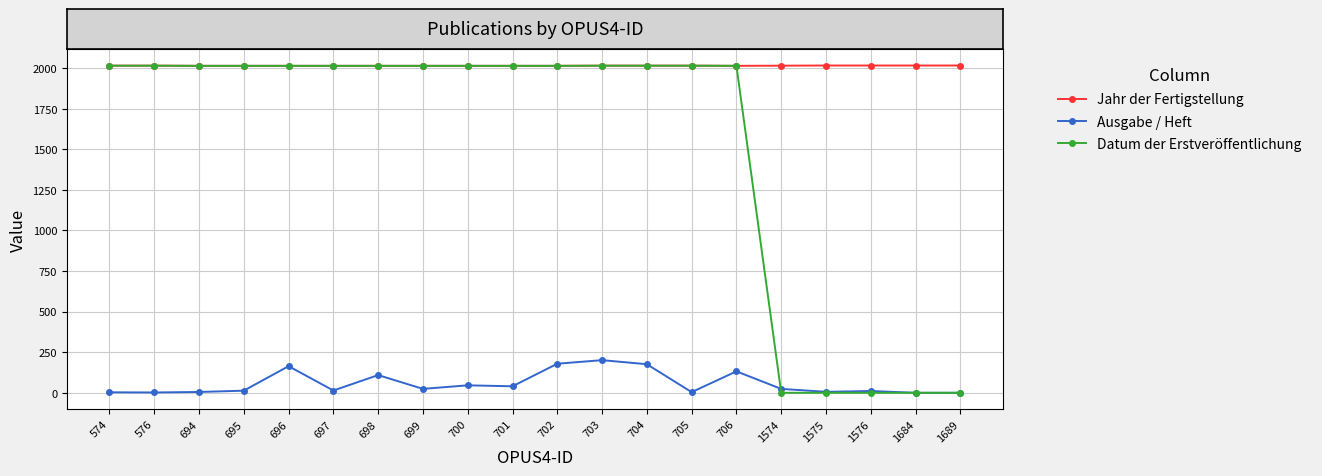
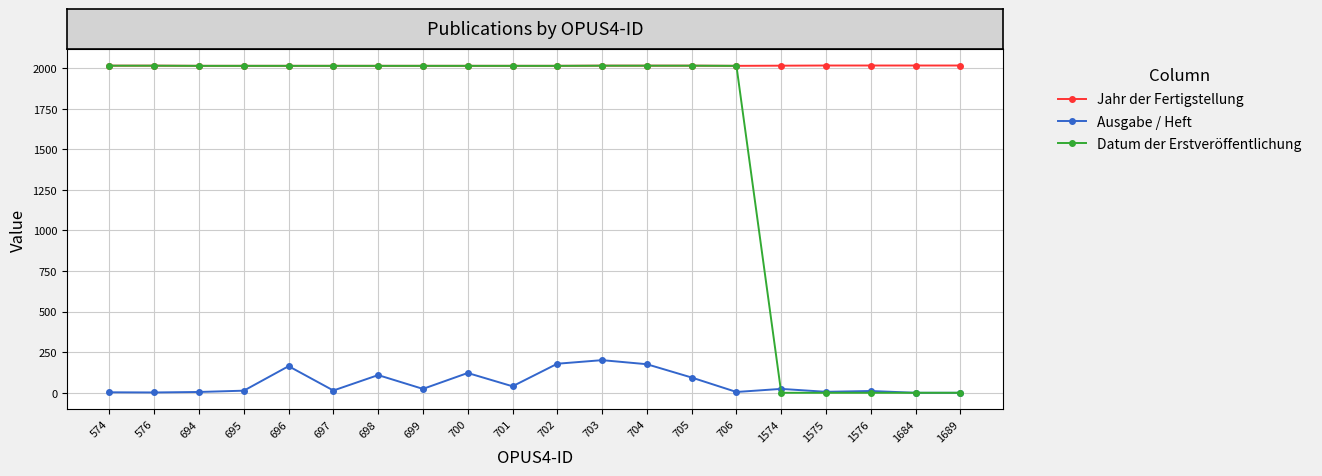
Ausgabe / Heft, 700: 50 -> 120
Ausgabe / Heft, 705: 0 -> 90
Ausgabe / Heft, 706: 130 -> 10
